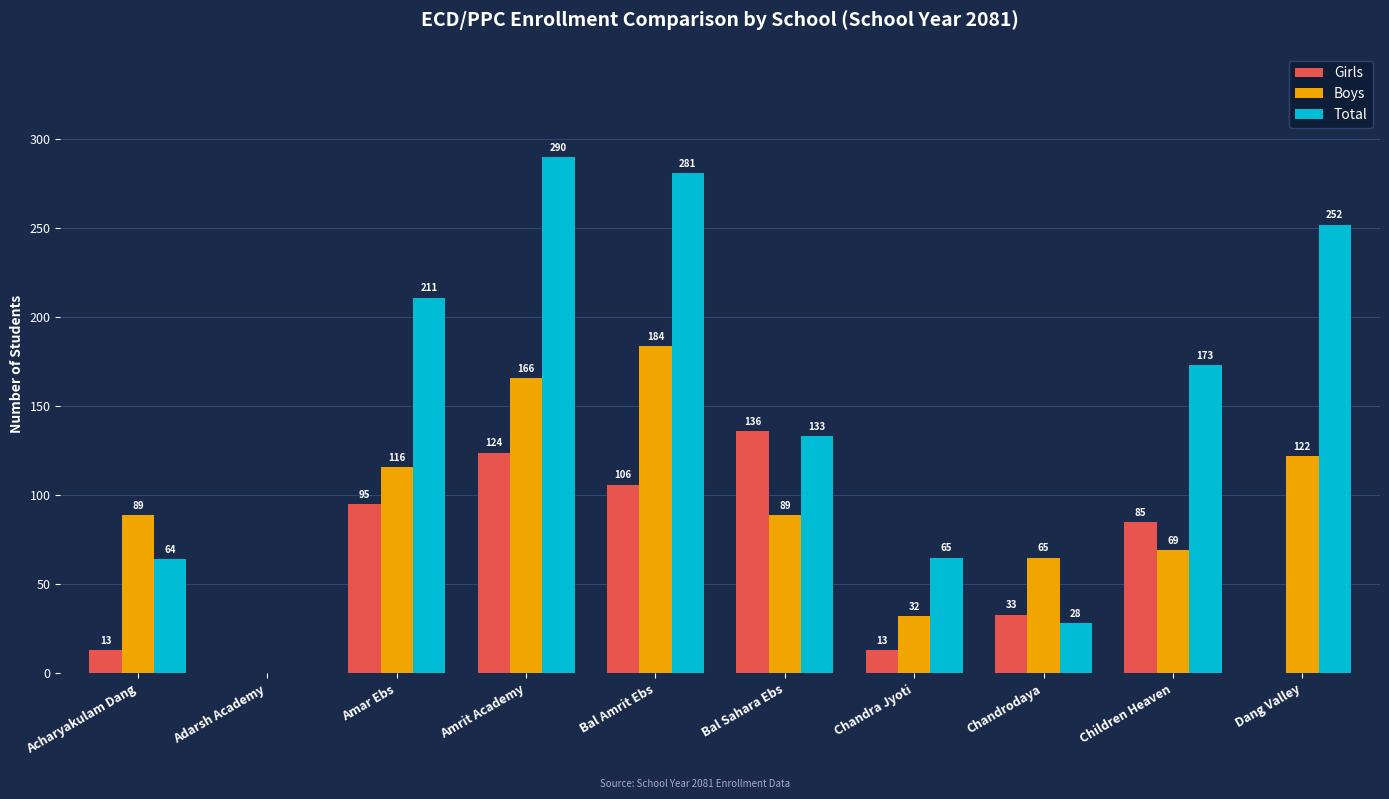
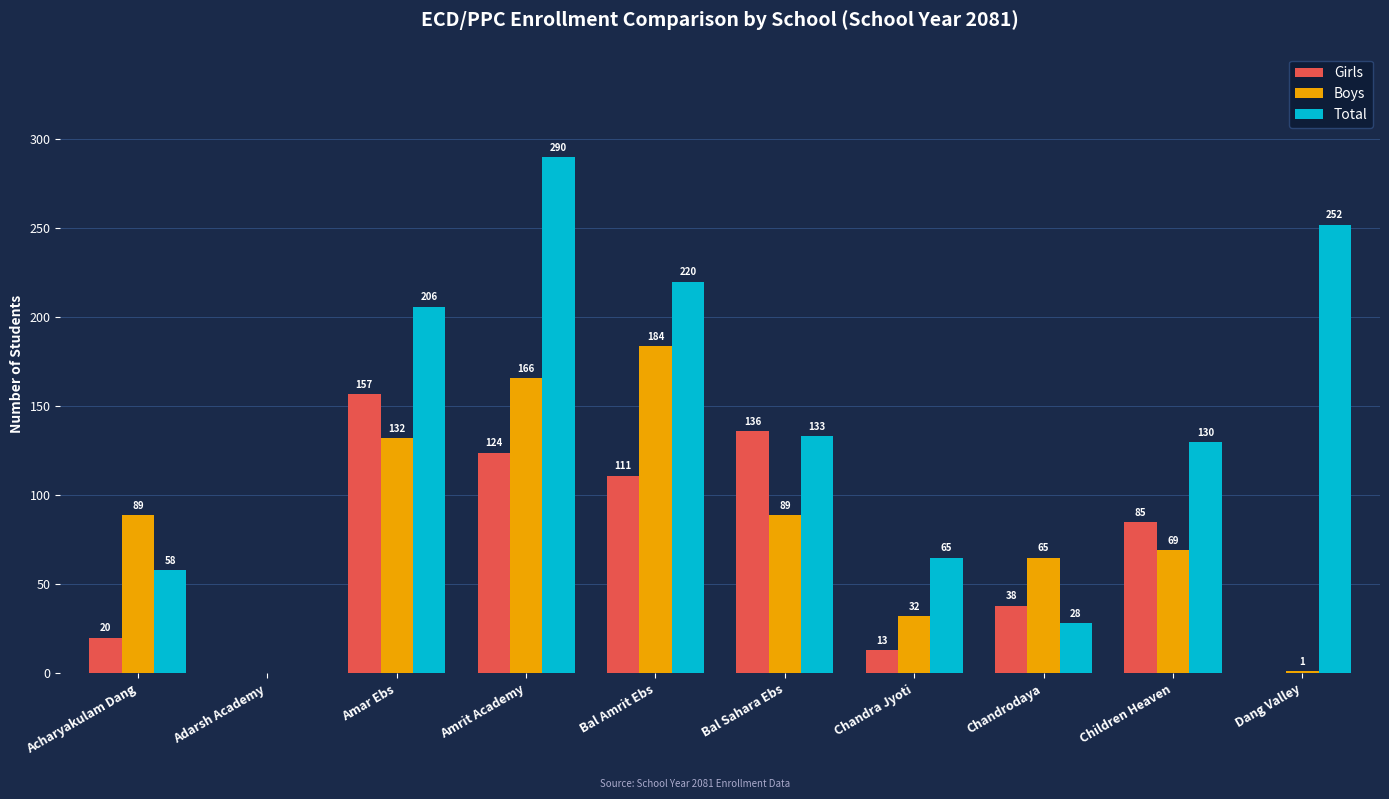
Girls, Acharyakulam Dang: 13 -> 20
Total, Acharyakulam Dang: 64 -> 58
Girls, Amar Ebs: 95 -> 157
Boys, Amar Ebs: 116 -> 132
Total, Amar Ebs: 211 -> 206
Girls, Bal Amrit Ebs: 106 -> 111
Total, Bal Amrit Ebs: 281 -> 220
Girls, Chandrodaya: 33 -> 38
Total, Children Heaven: 173 -> 130
Boys, Dang Valley: 122 -> 1
